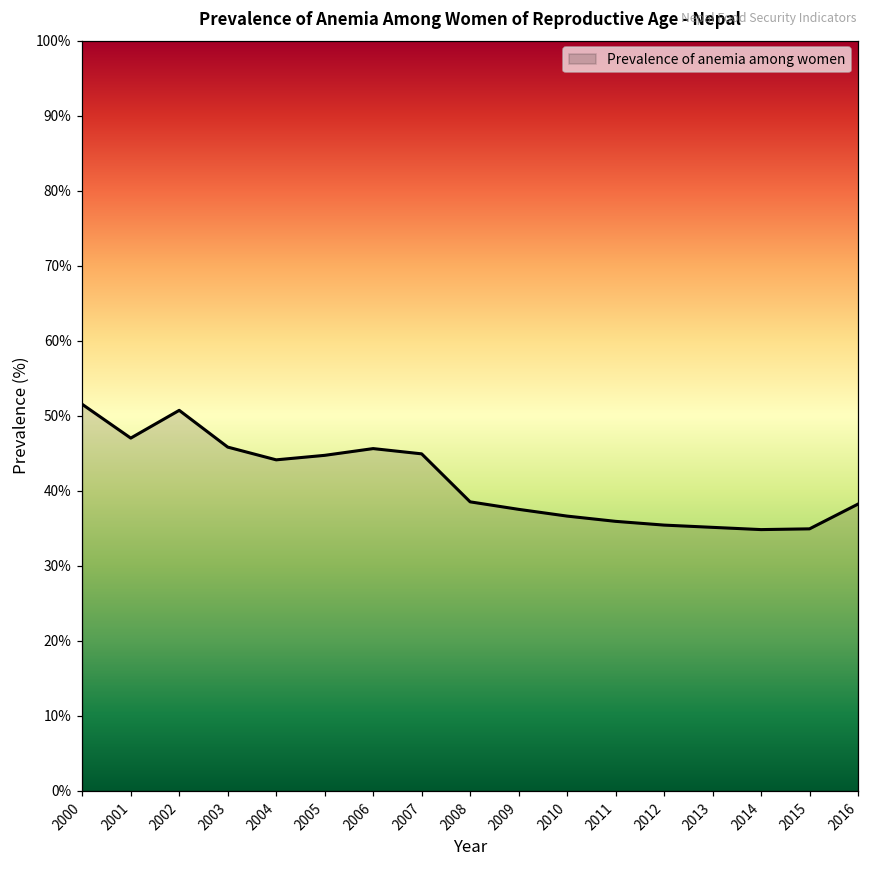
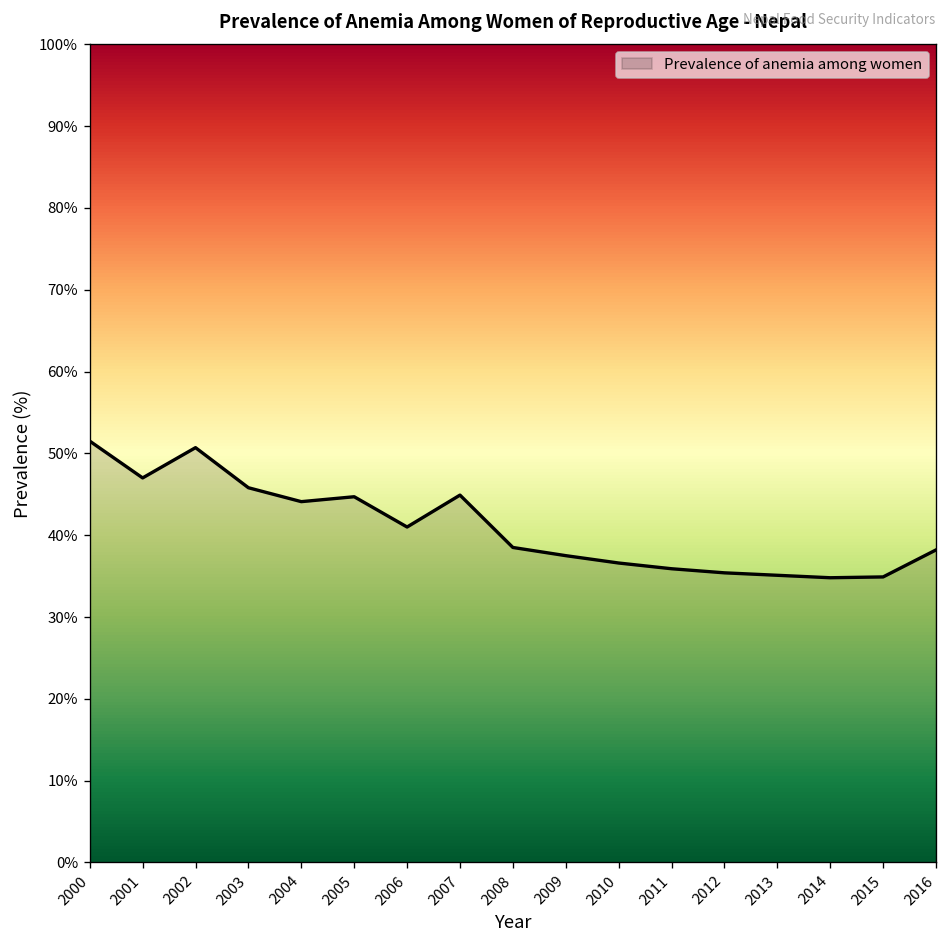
2006: 46% -> 41%
